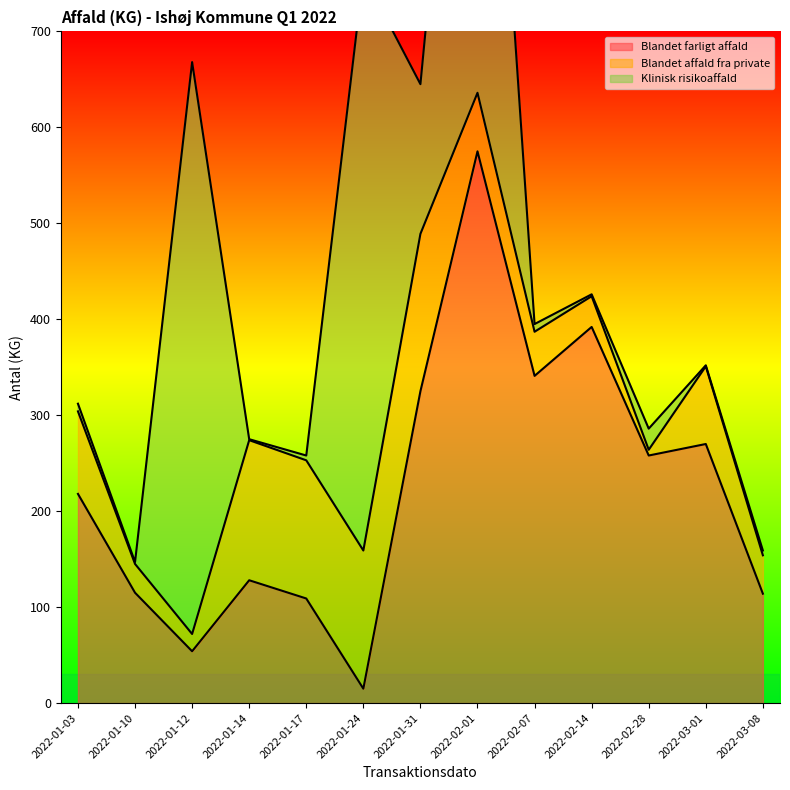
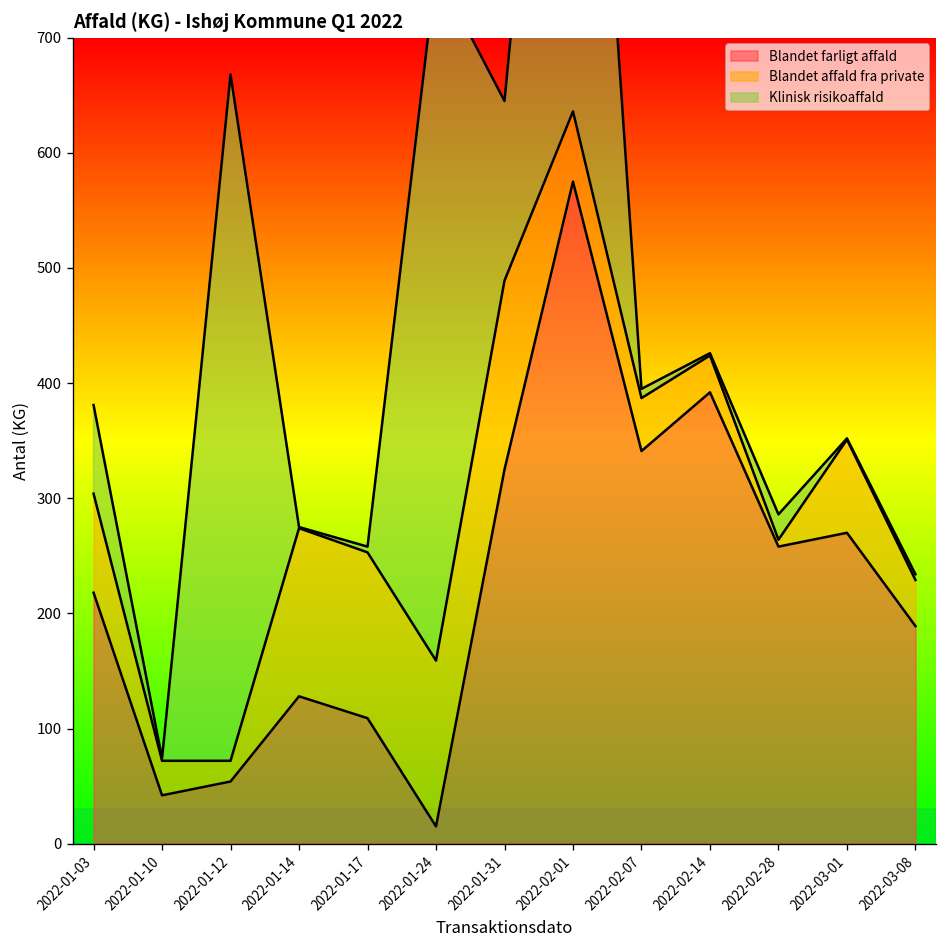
Klinisk risikoaffald, 2022-01-03: 10 -> 80
Blandet farligt affald, 2022-01-10: 120 -> 40
Blandet farligt affald, 2022-03-08: 110 -> 190
